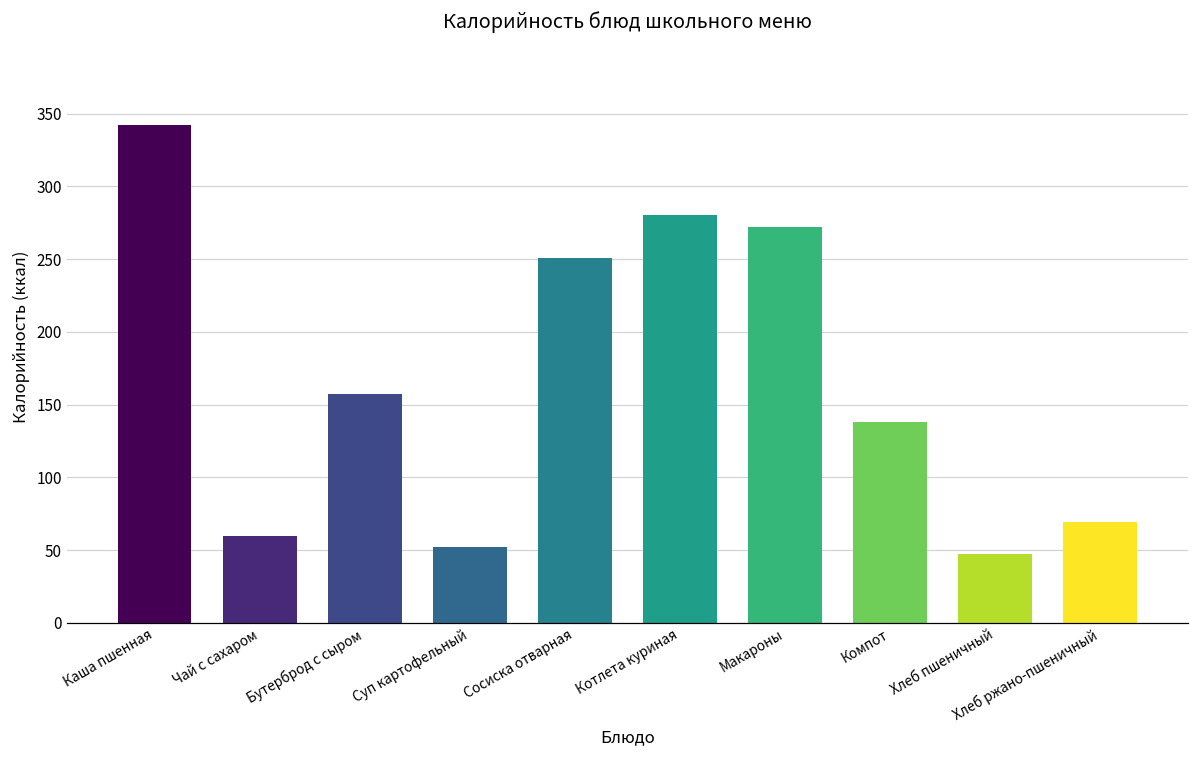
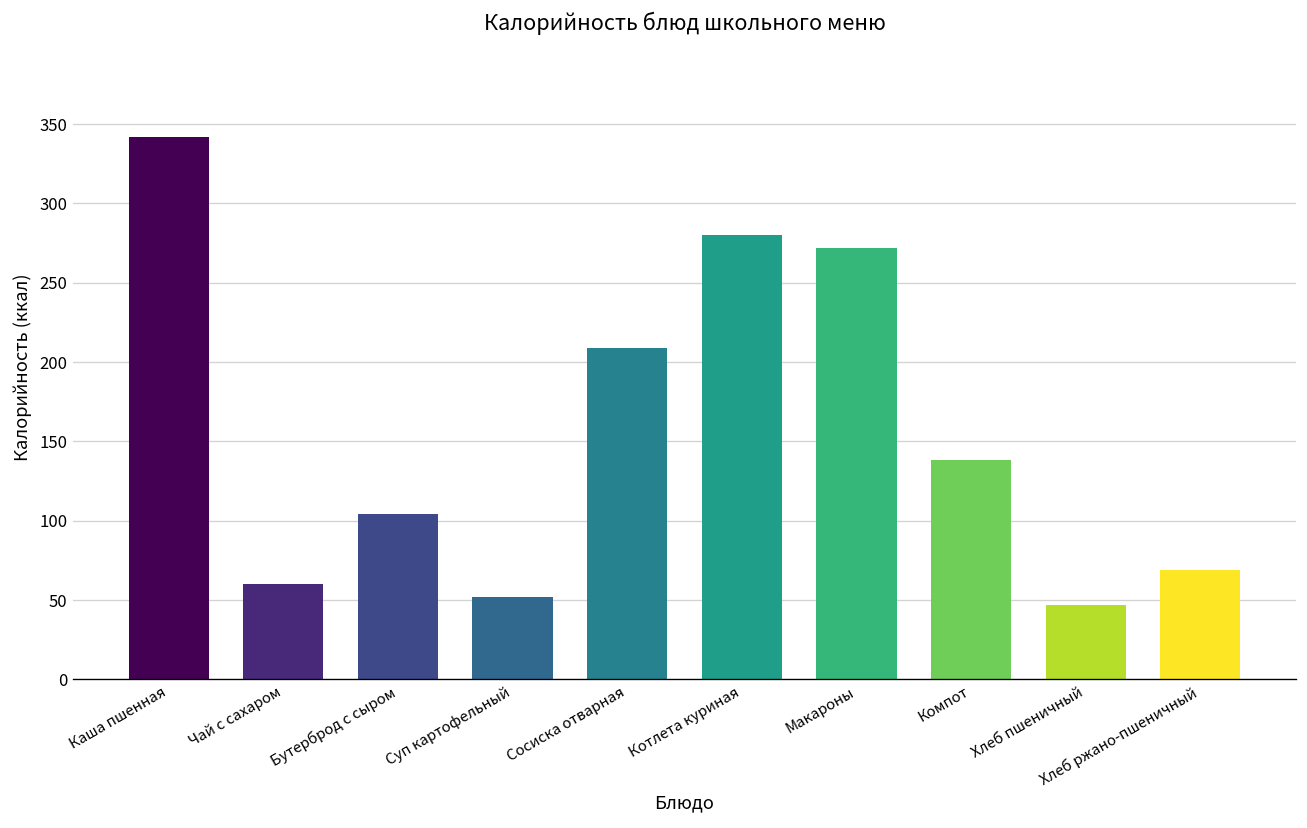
Бутерброд с сыром: 157 -> 104
Сосиска отварная: 251 -> 209
